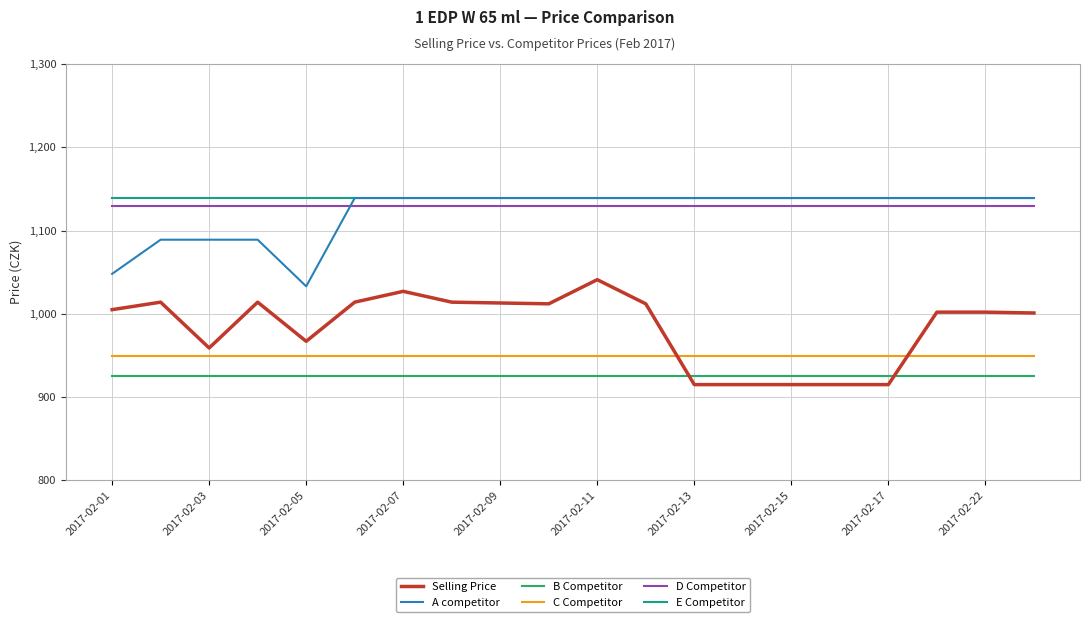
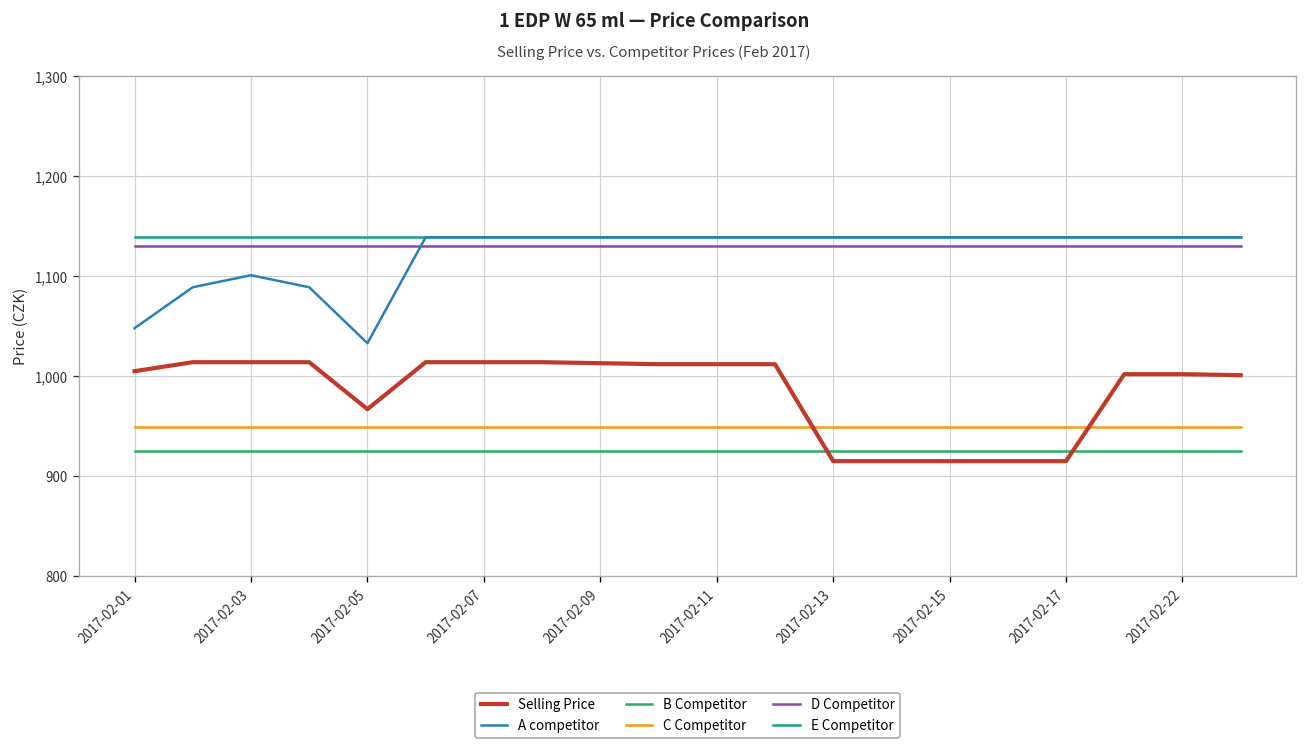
Selling Price, 2017-02-03: 960 -> 1,010
A competitor, 2017-02-03: 1,090 -> 1,100
Selling Price, 2017-02-07: 1,030 -> 1,010
Selling Price, 2017-02-11: 1,040 -> 1,010
